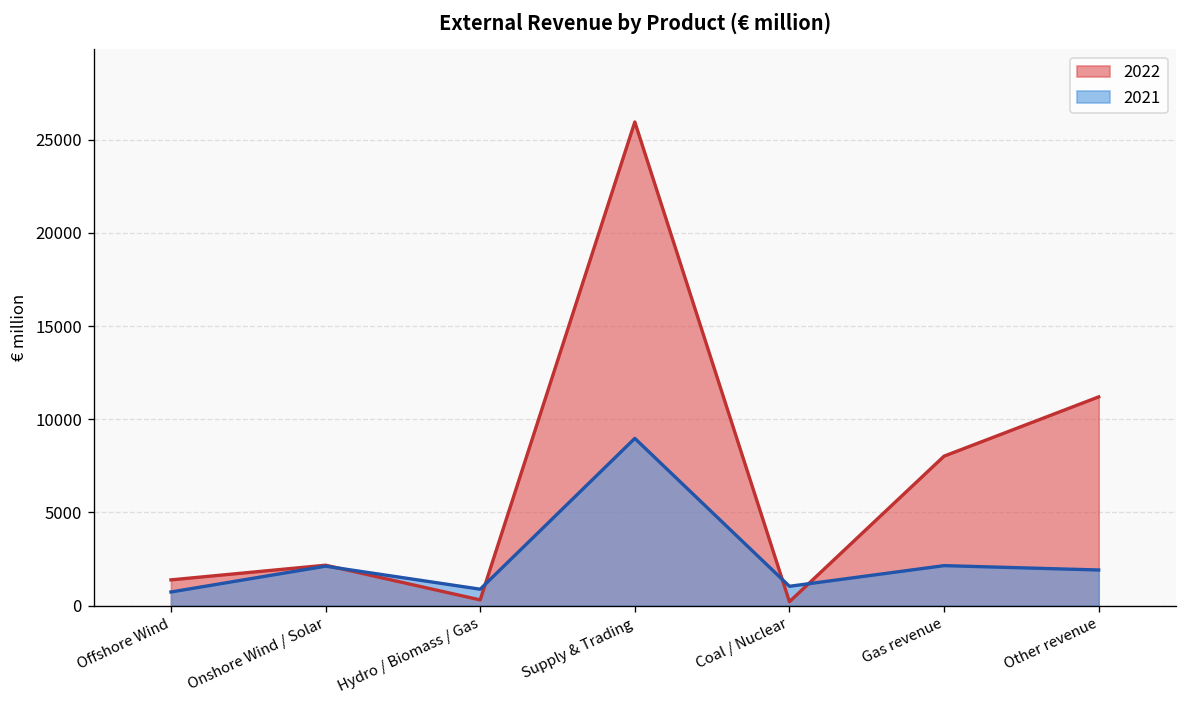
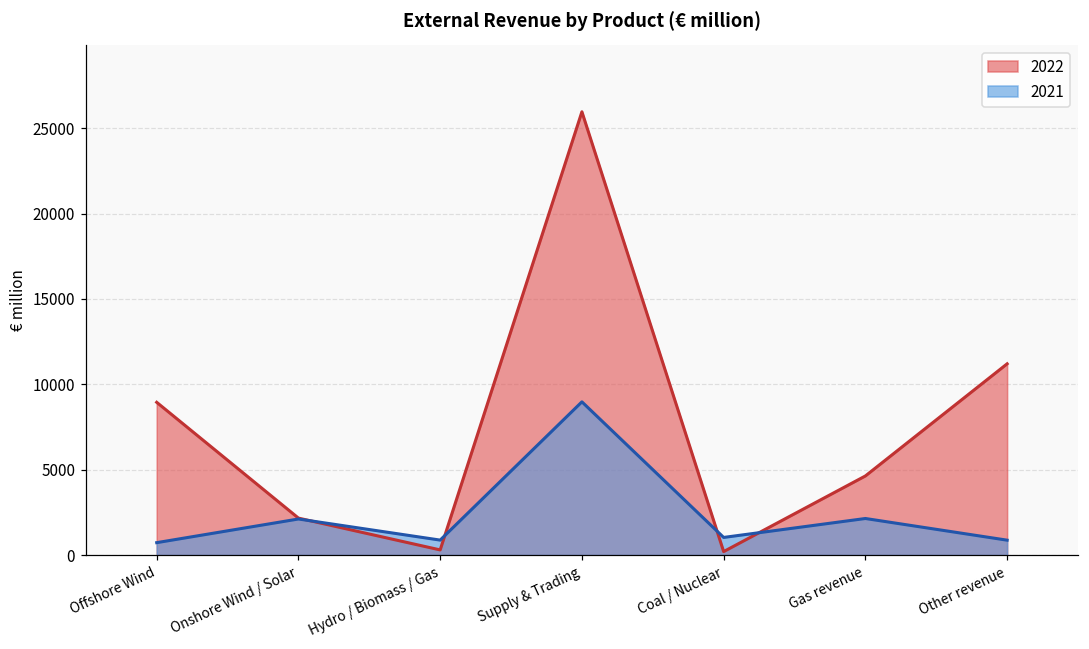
2022, Offshore Wind: 1400 -> 8900
2022, Gas revenue: 8000 -> 4600
2021, Other revenue: 1900 -> 900
